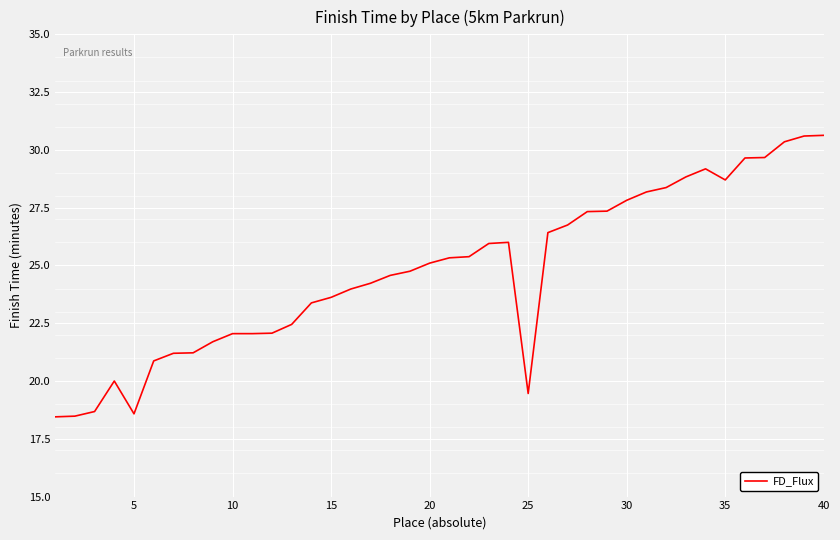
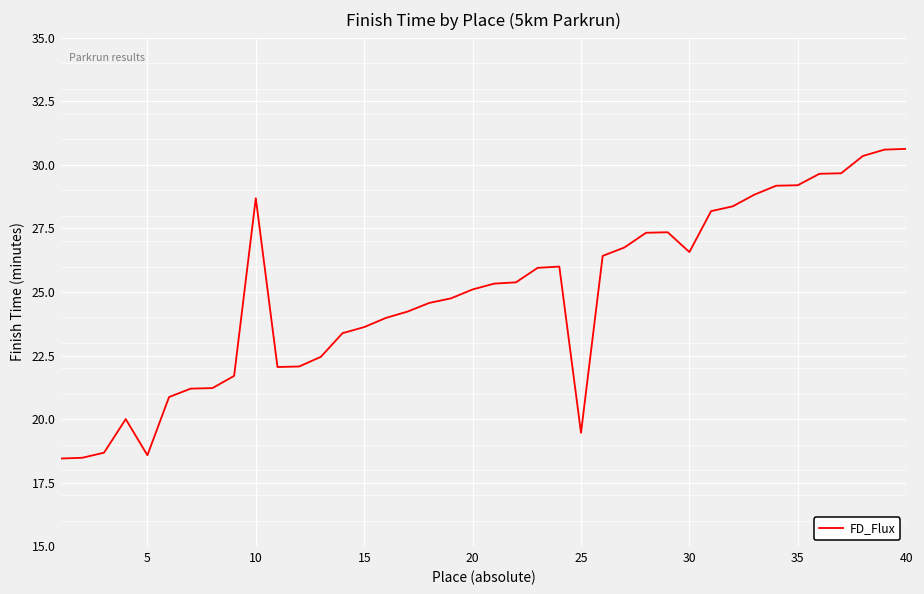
10: 22.1 -> 28.7
30: 27.8 -> 26.6
35: 28.7 -> 29.2
